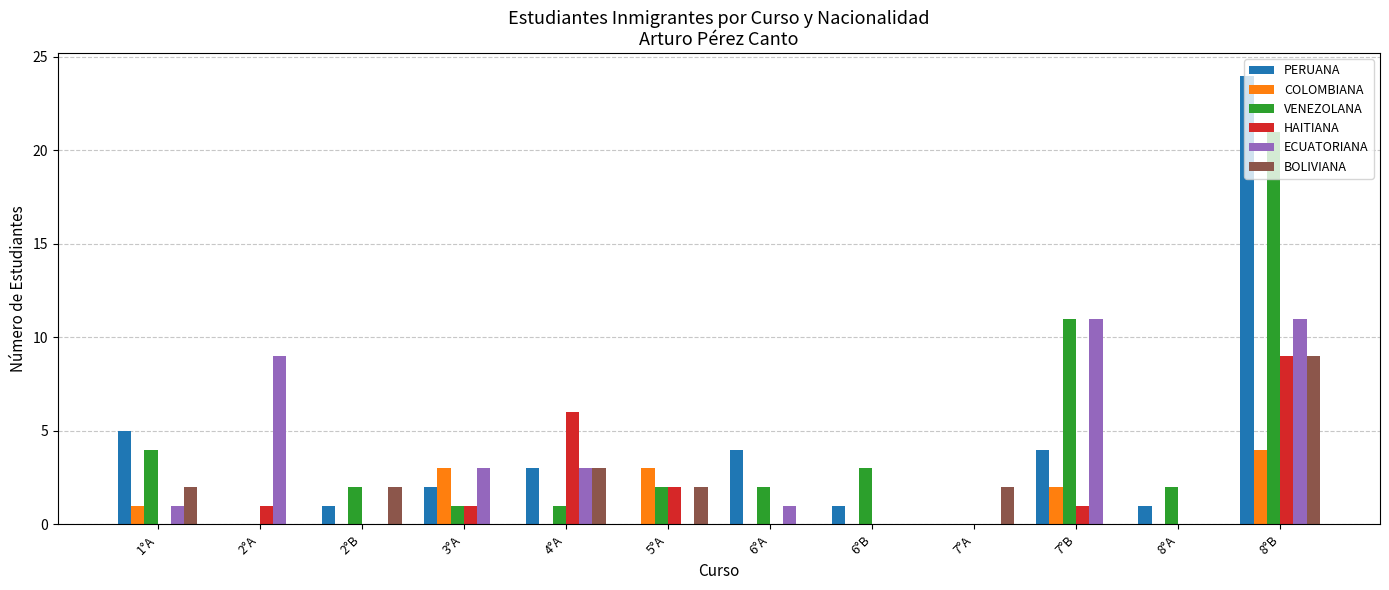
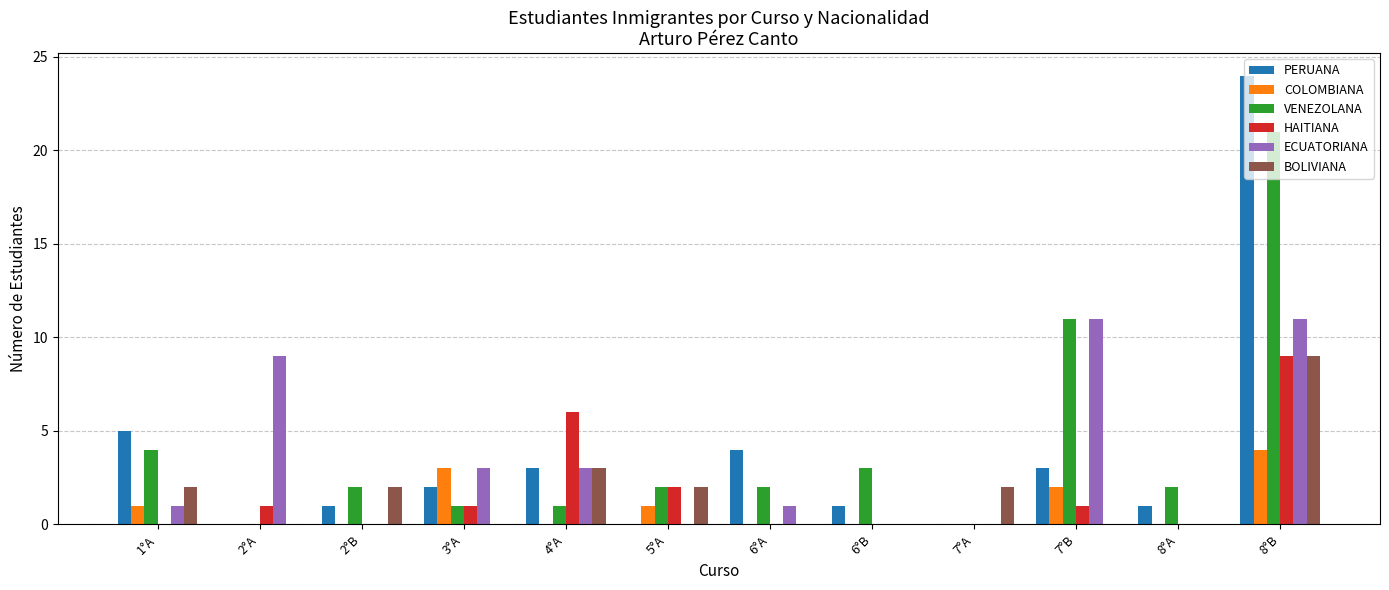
COLOMBIANA, 5°A: 3 -> 1
PERUANA, 7°B: 4 -> 3
